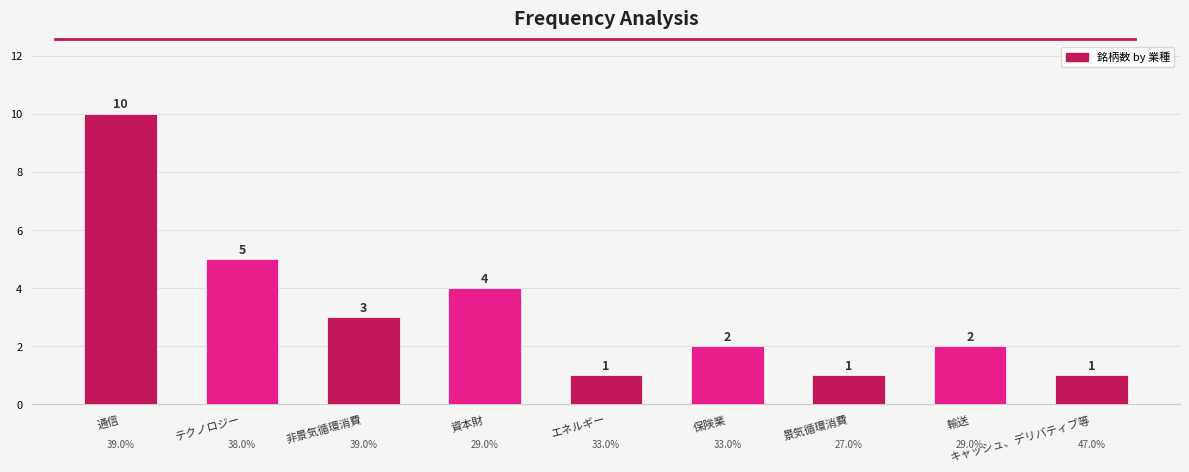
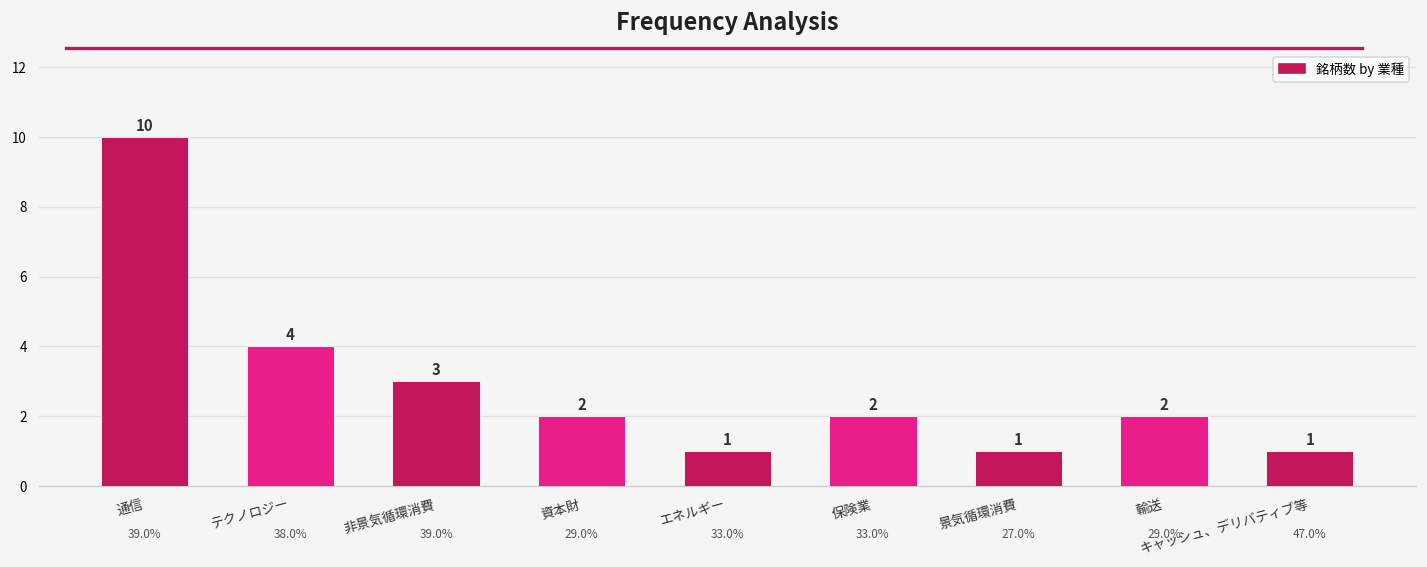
テクノロジー: 5 -> 4
資本財: 4 -> 2
